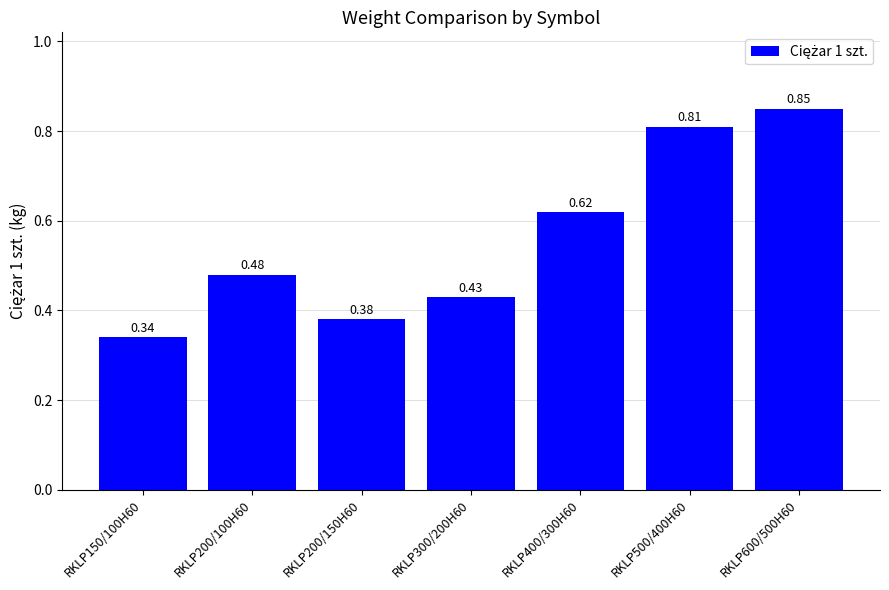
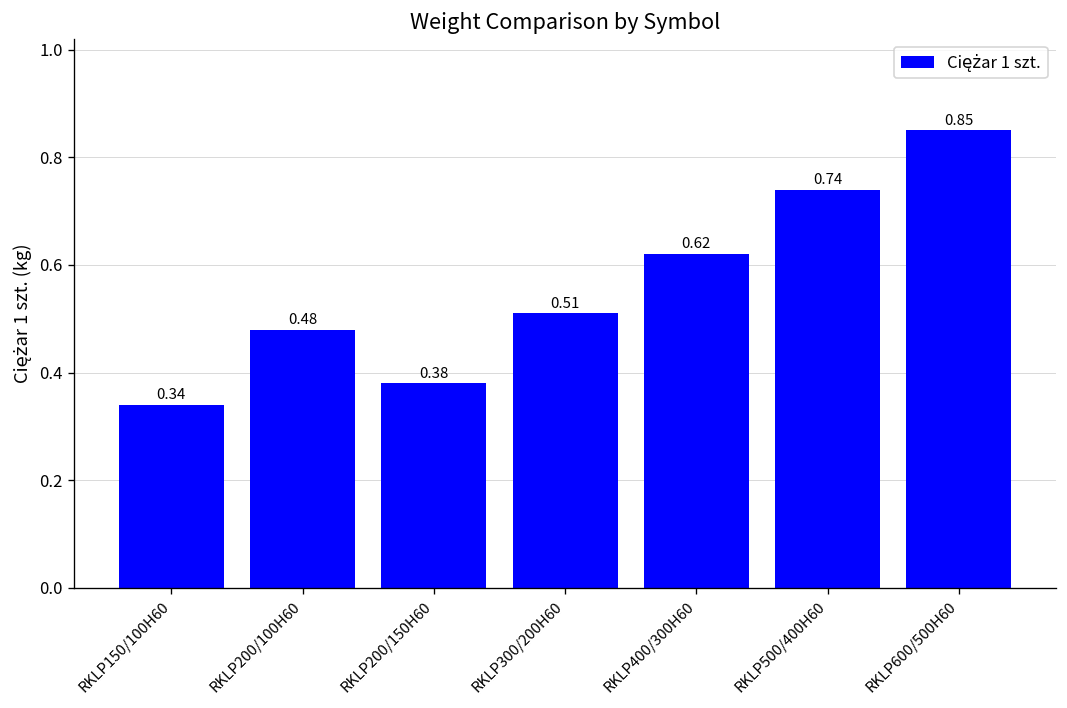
RKLP300/200H60: 0.43 -> 0.51
RKLP500/400H60: 0.81 -> 0.74
